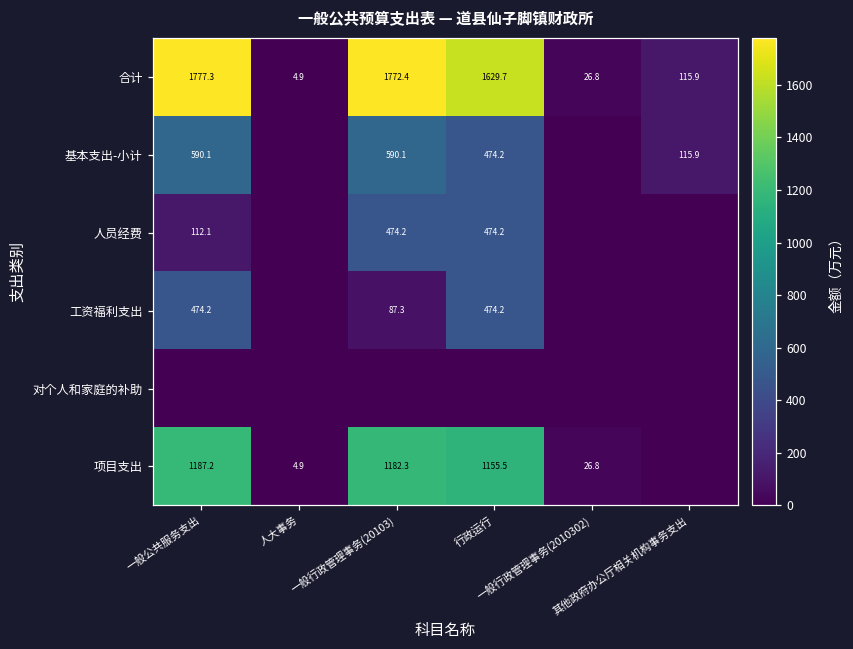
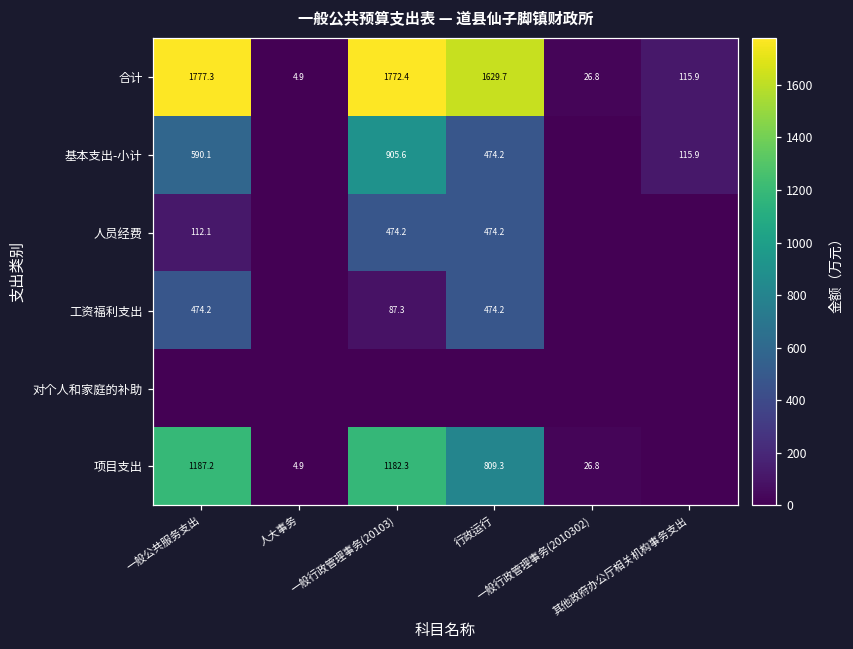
基本支出-小计, 一般行政管理事务(20103): 590.1 -> 905.6
项目支出, 行政运行: 1155.5 -> 809.3
